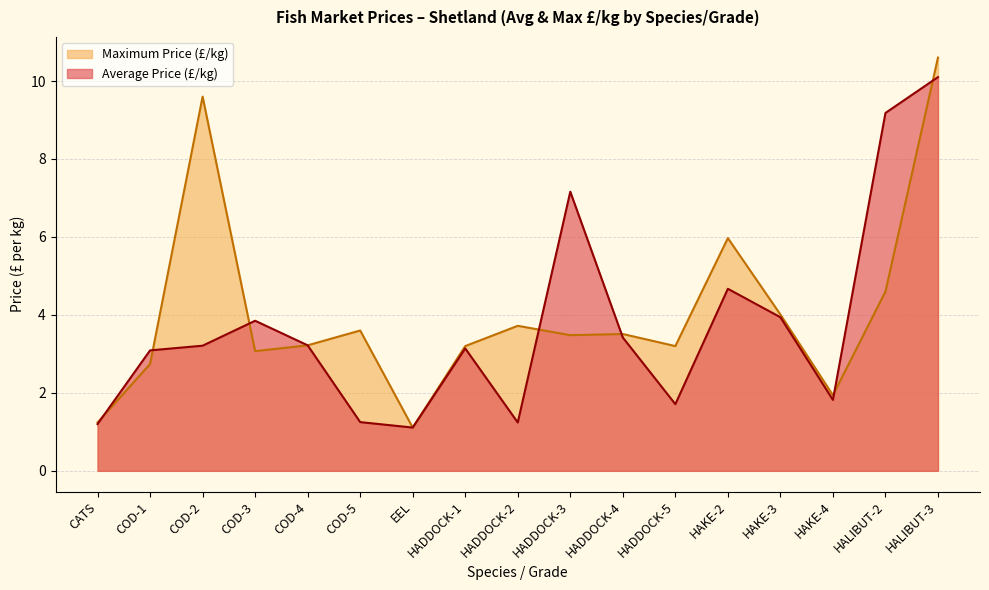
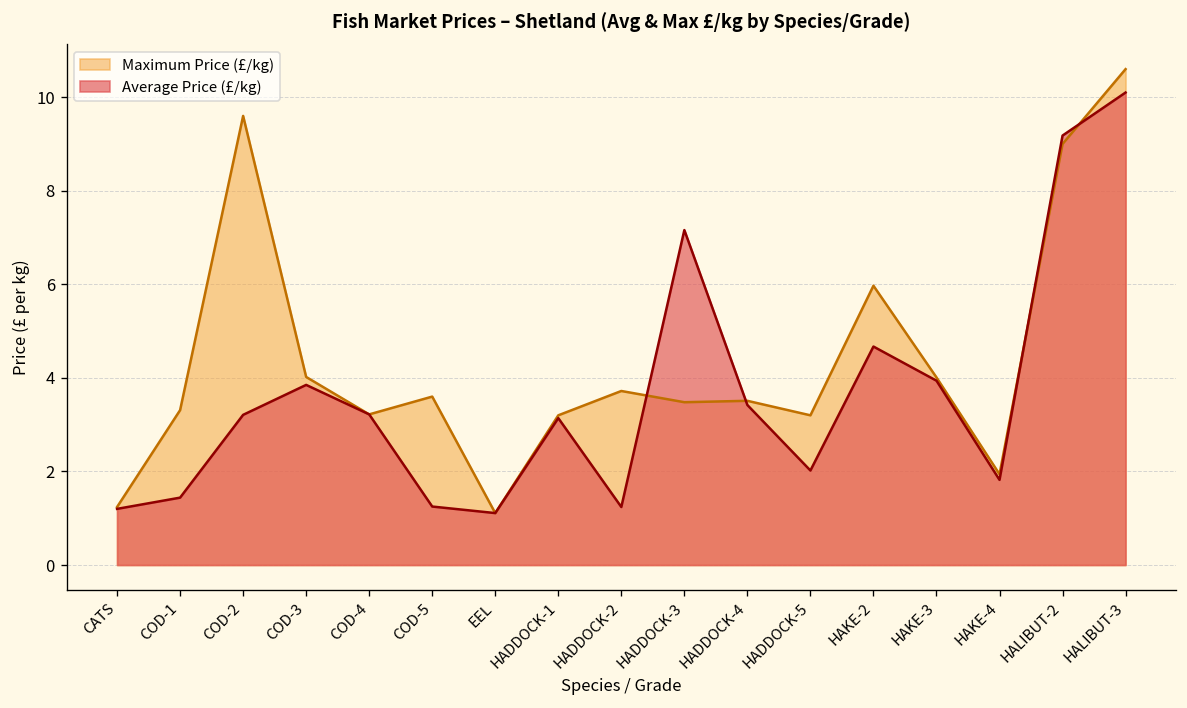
Maximum Price (£/kg), COD-1: 2.7 -> 3.3
Average Price (£/kg), COD-1: 3.1 -> 1.4
Maximum Price (£/kg), COD-3: 3.1 -> 4.0
Average Price (£/kg), HADDOCK-5: 1.7 -> 2.0
Maximum Price (£/kg), HALIBUT-2: 4.6 -> 9.0
